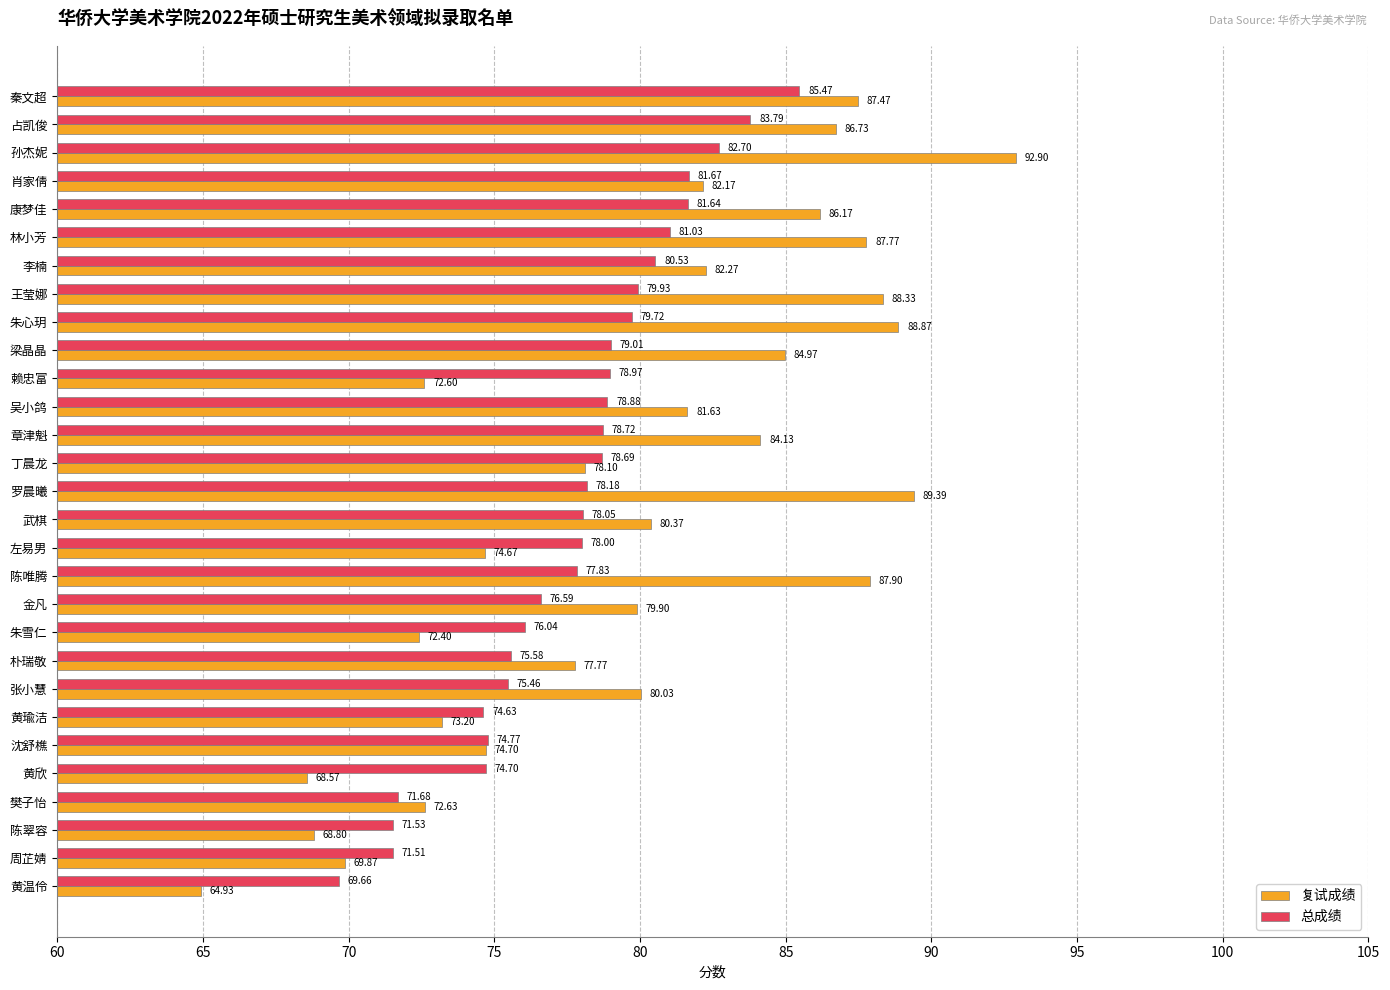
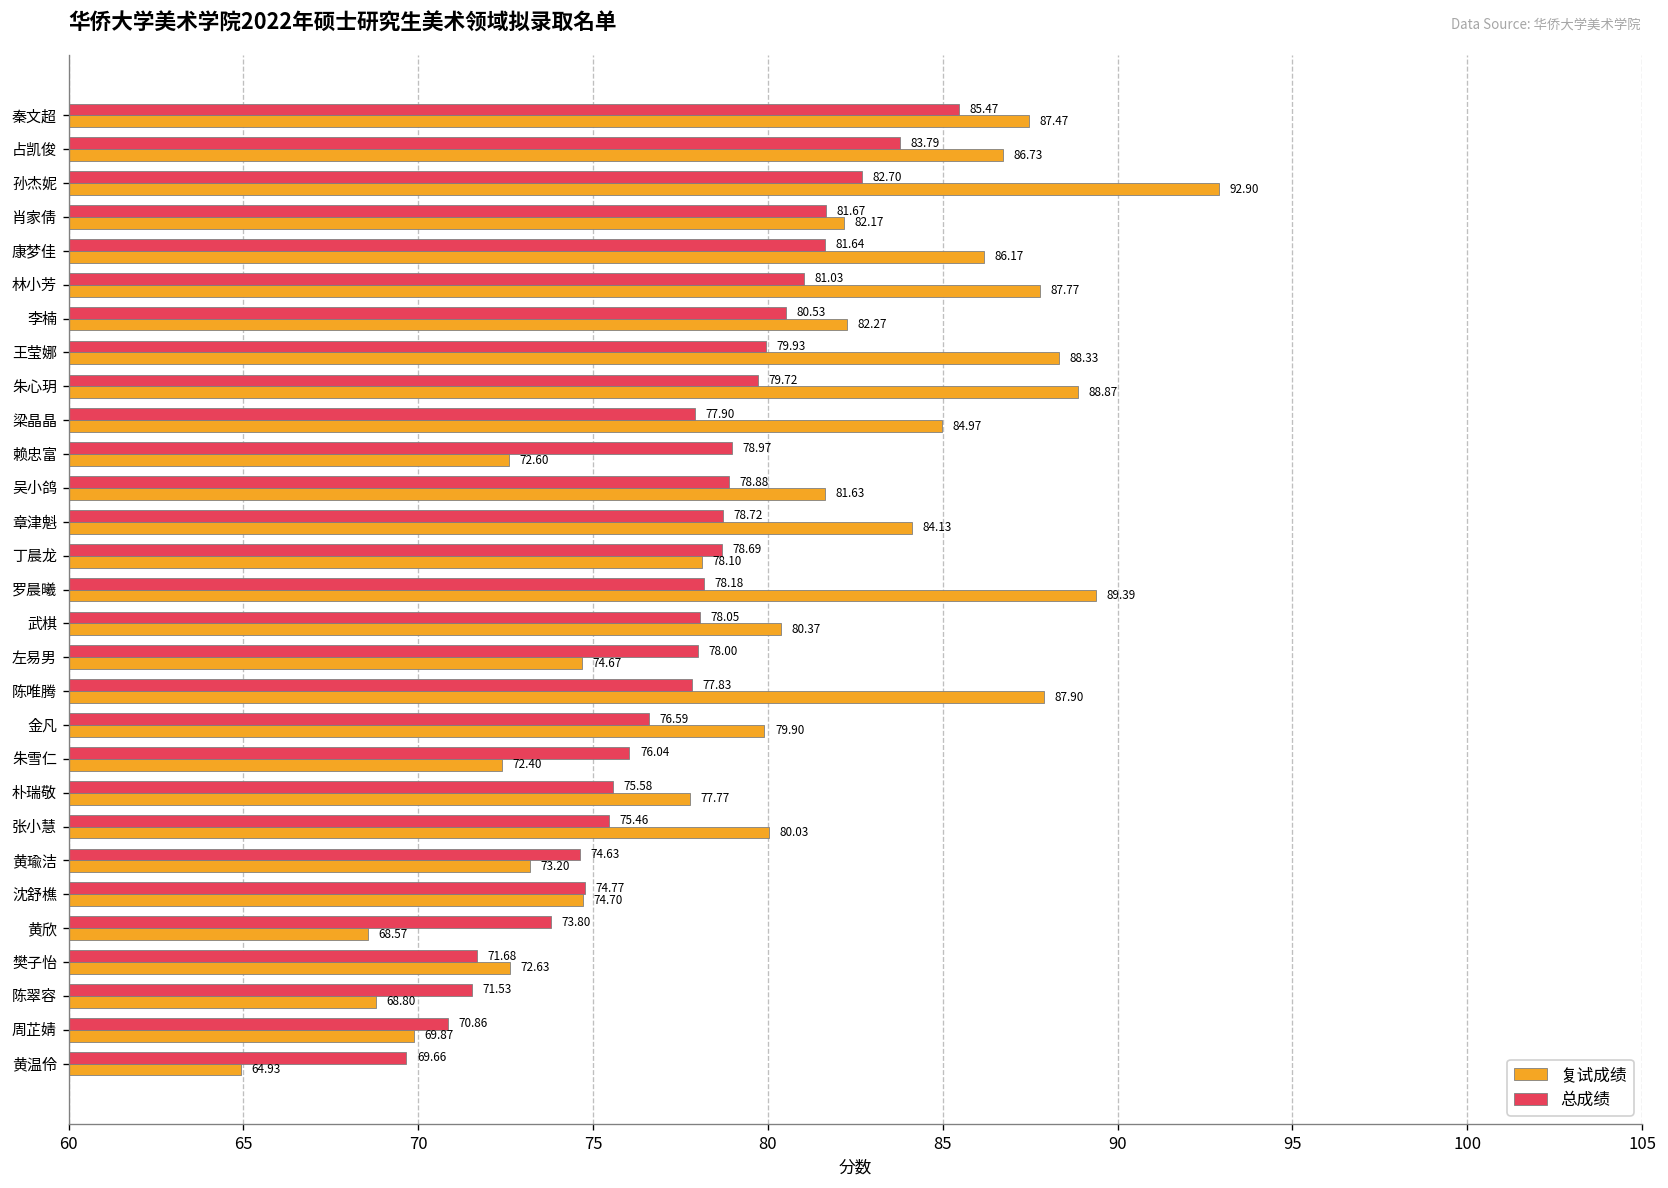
总成绩, 梁晶晶: 79.01 -> 77.90
总成绩, 黄欣: 74.70 -> 73.80
总成绩, 周芷婧: 71.51 -> 70.86
